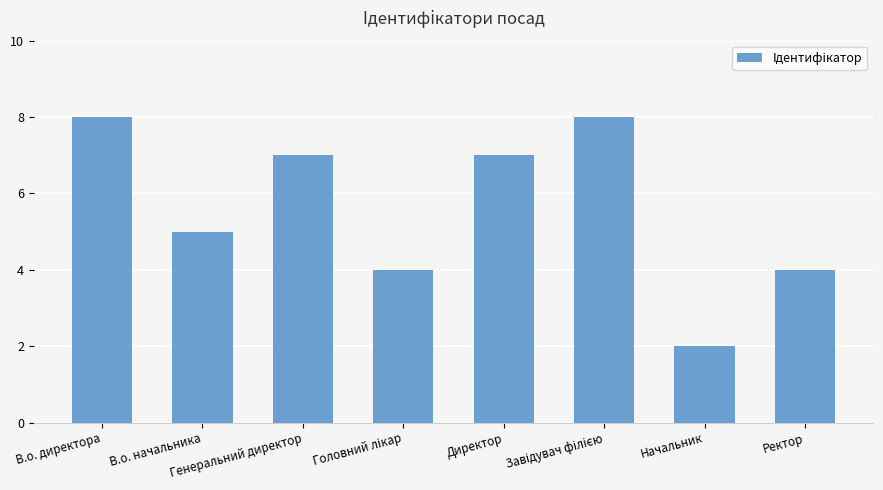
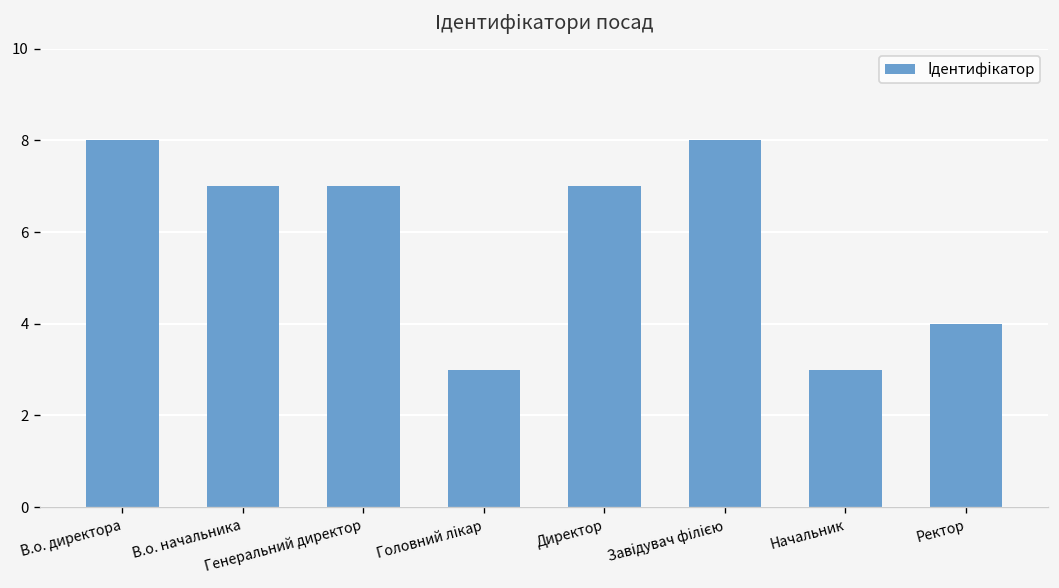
В.о. начальника: 5 -> 7
Головний лікар: 4 -> 3
Начальник: 2 -> 3
